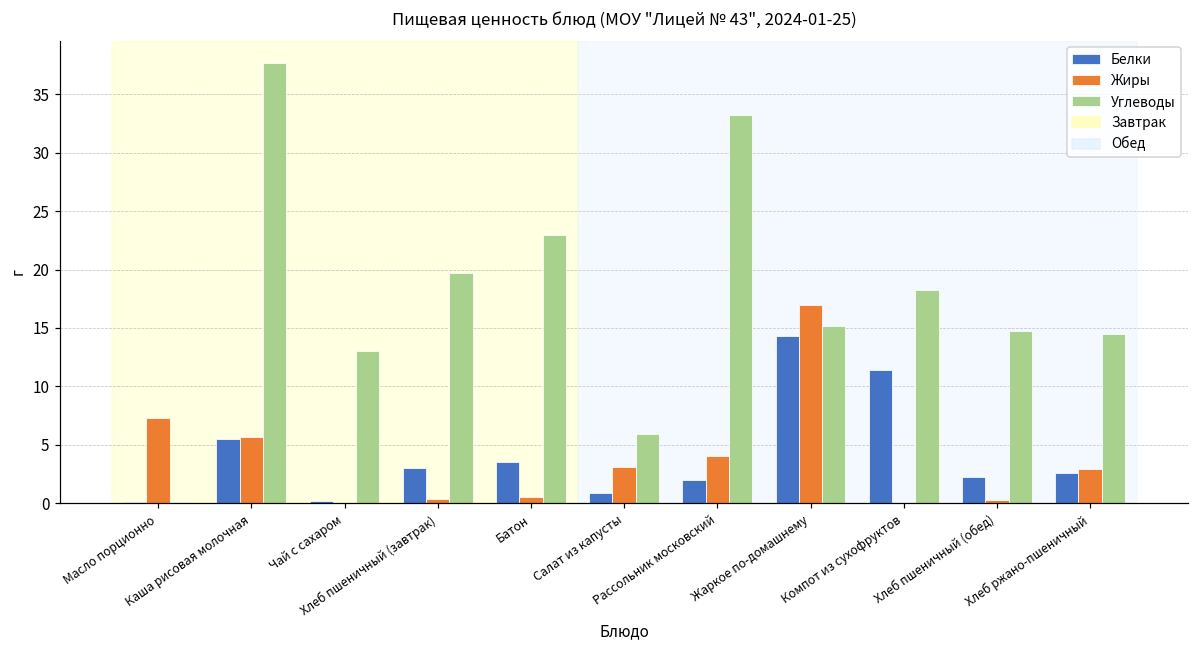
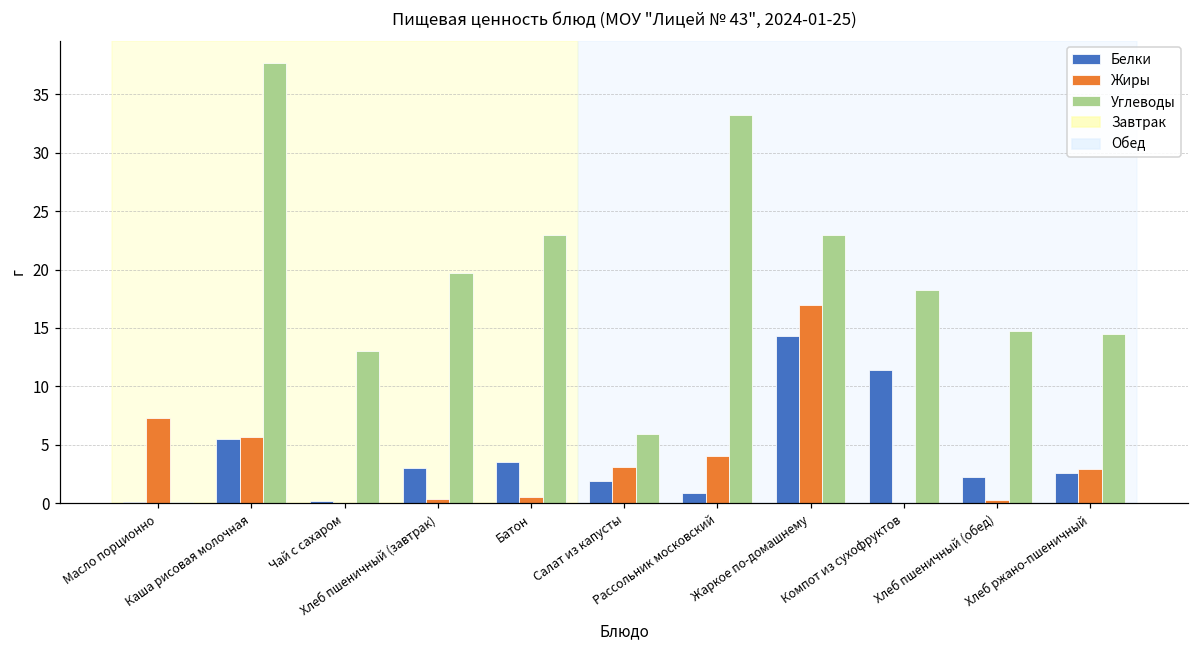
Белки, Салат из капусты: 0.9 -> 1.9
Белки, Рассольник московский: 2.0 -> 0.9
Углеводы, Жаркое по-домашнему: 15.2 -> 23.0
